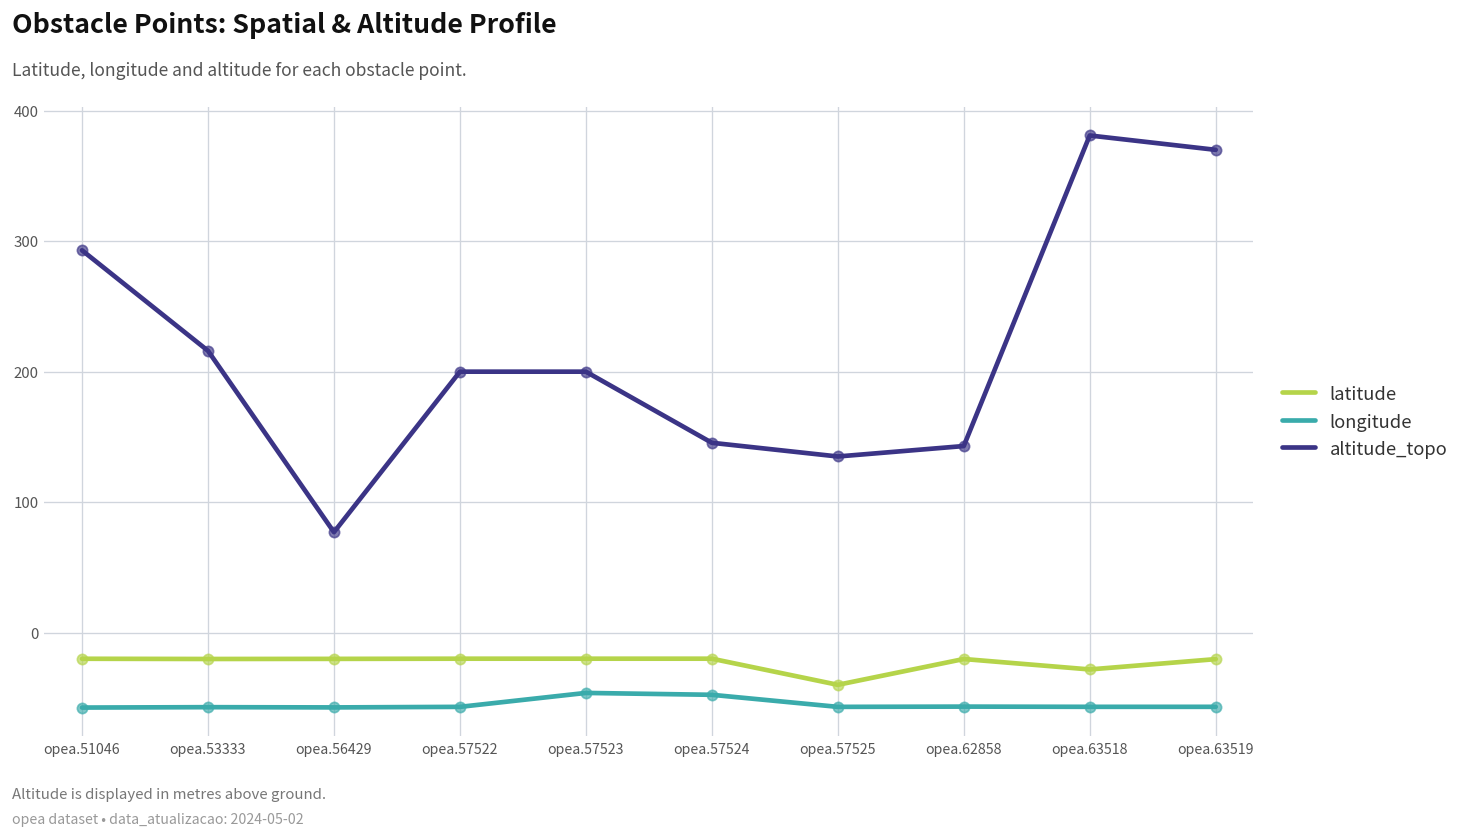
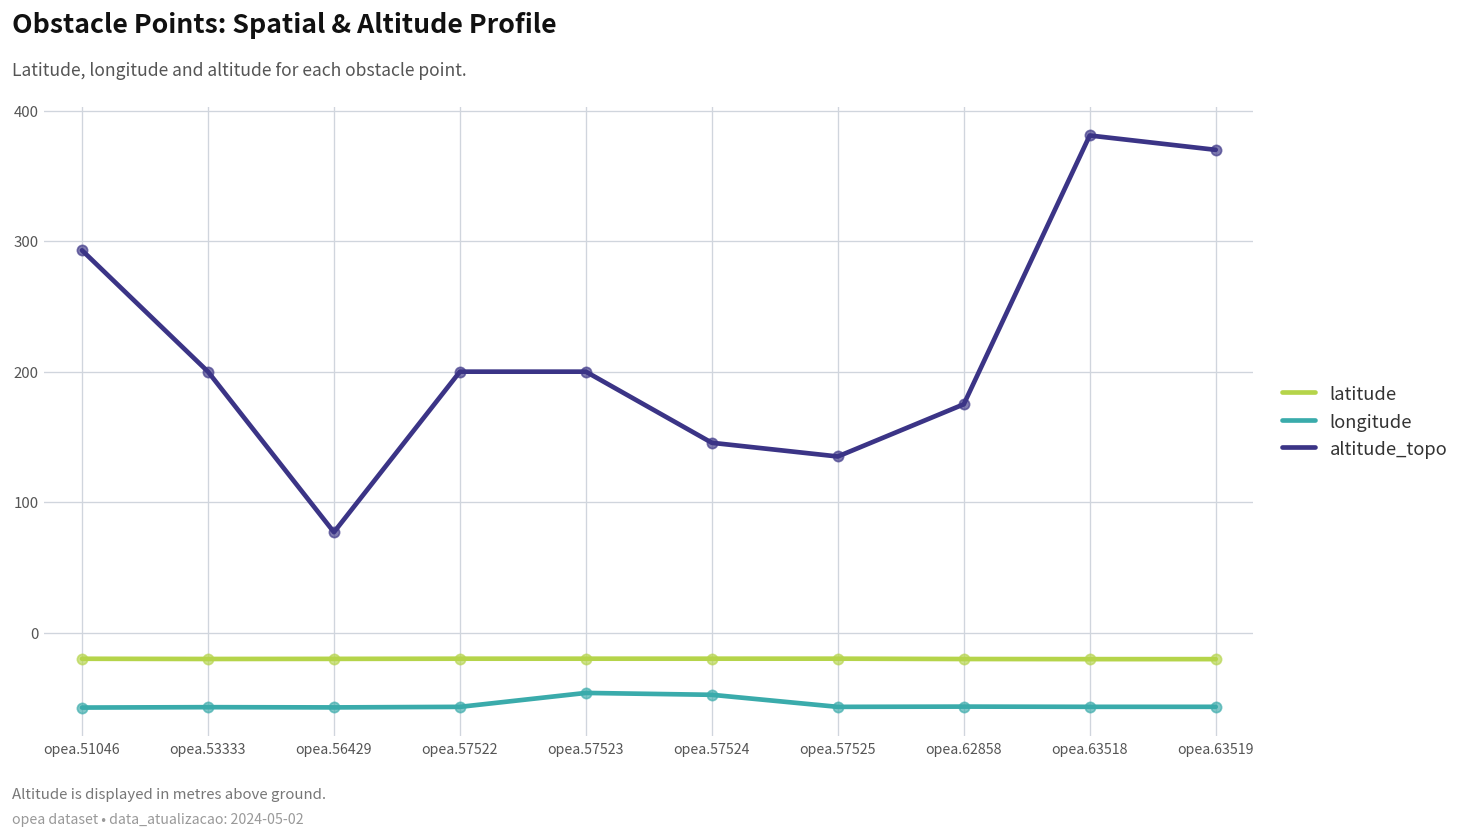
altitude_topo, opea.53333: 216 -> 200
latitude, opea.57525: -40 -> -20
altitude_topo, opea.62858: 143 -> 175
latitude, opea.63518: -28 -> -20
